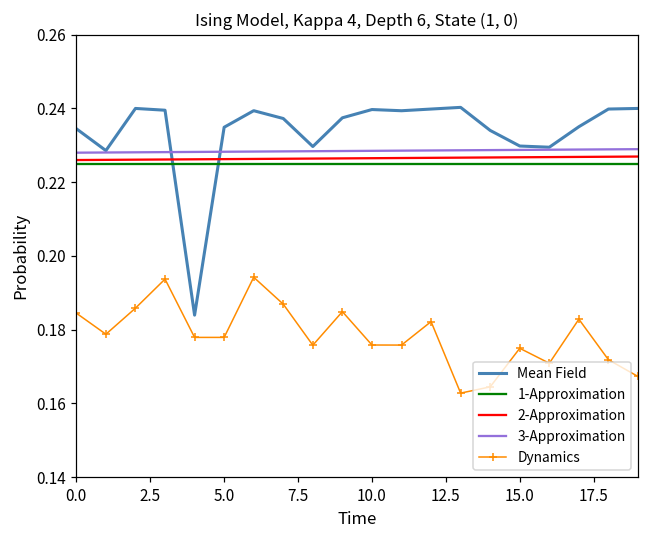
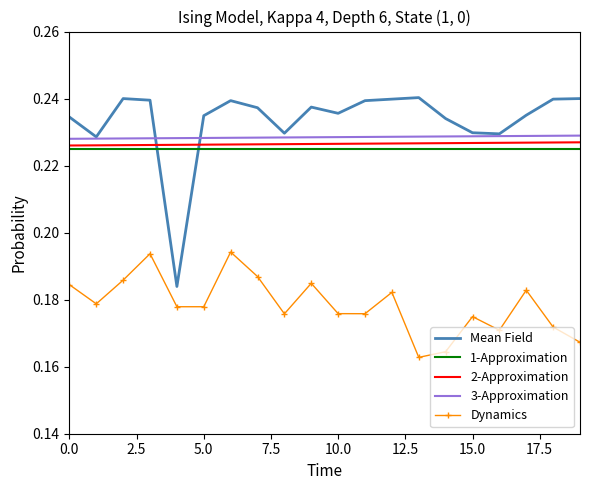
Mean Field, 10.0: 0.240 -> 0.236
